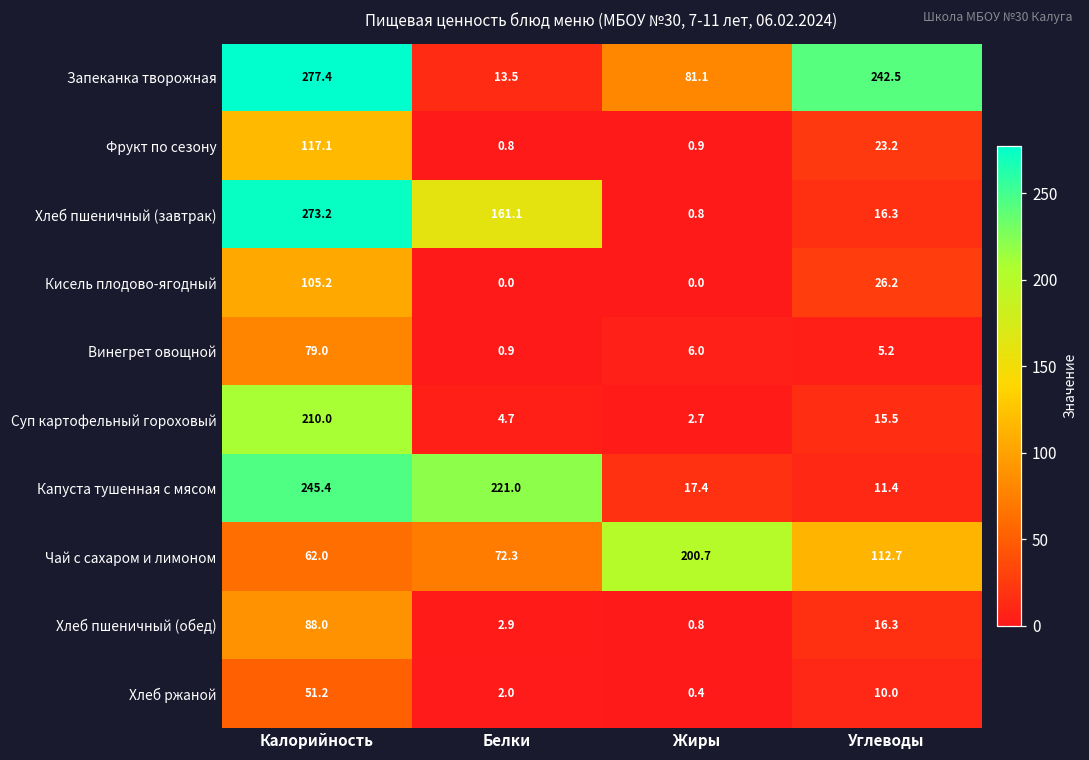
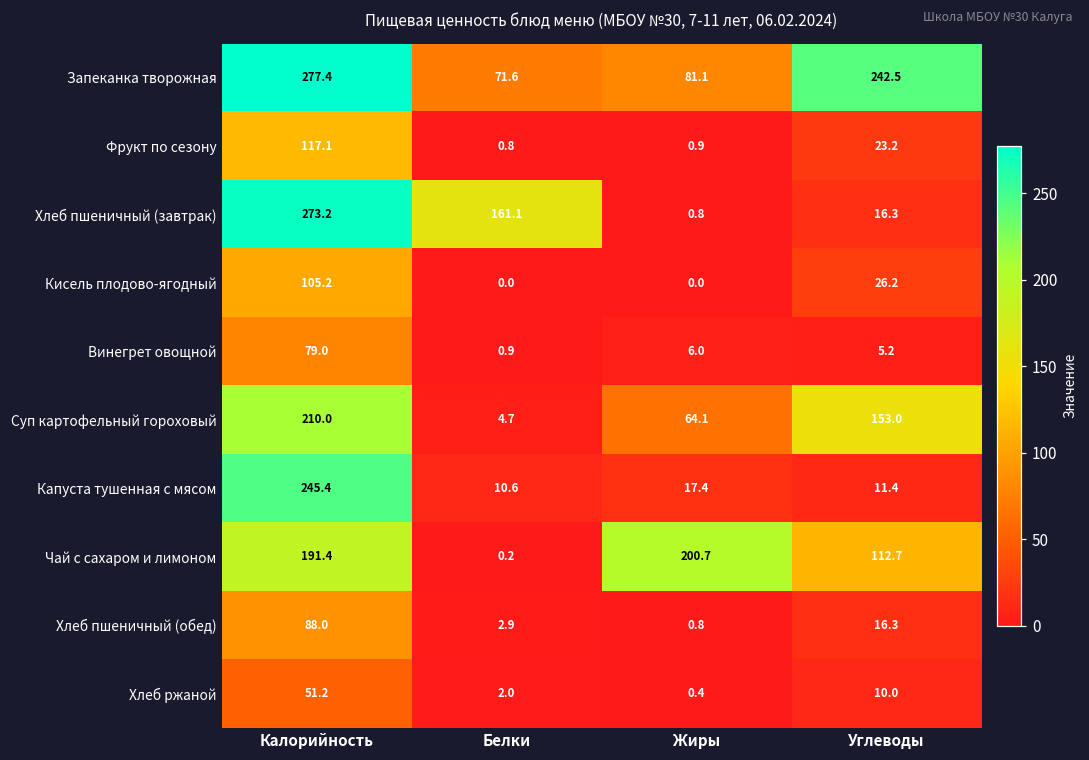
Запеканка творожная, Белки: 13.5 -> 71.6
Суп картофельный гороховый, Жиры: 2.7 -> 64.1
Суп картофельный гороховый, Углеводы: 15.5 -> 153.0
Капуста тушенная с мясом, Белки: 221.0 -> 10.6
Чай с сахаром и лимоном, Калорийность: 62.0 -> 191.4
Чай с сахаром и лимоном, Белки: 72.3 -> 0.2
